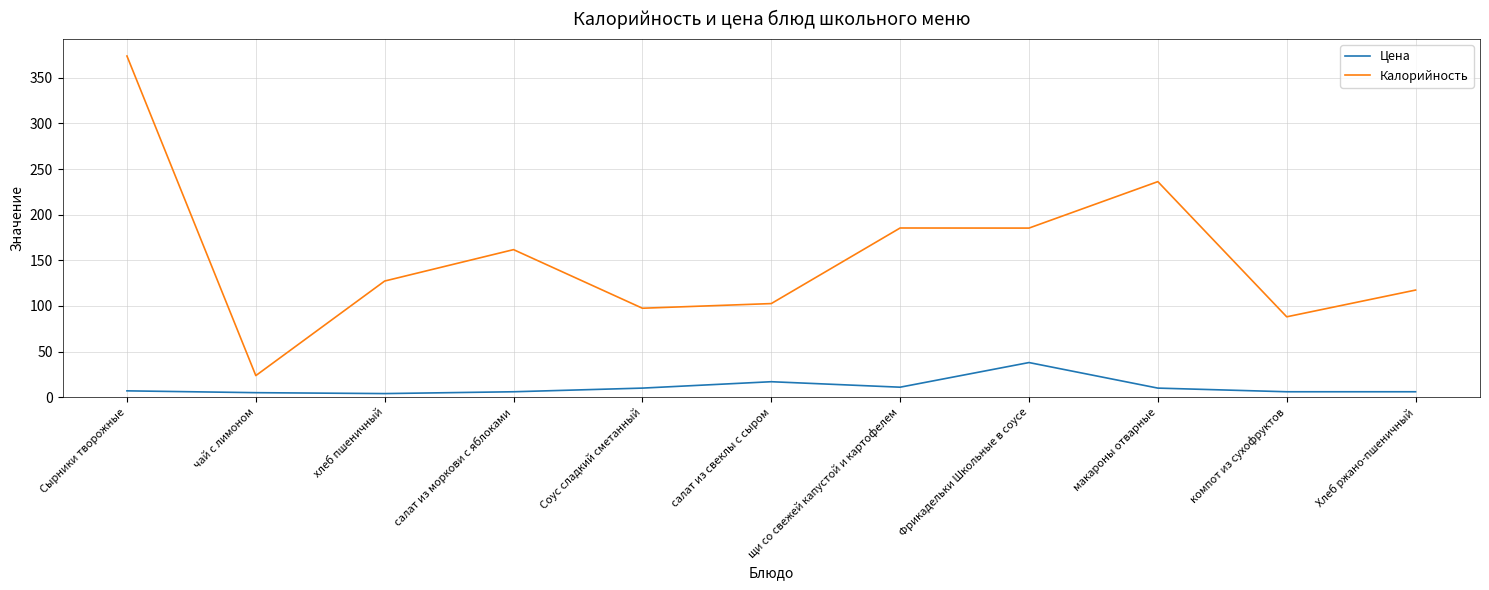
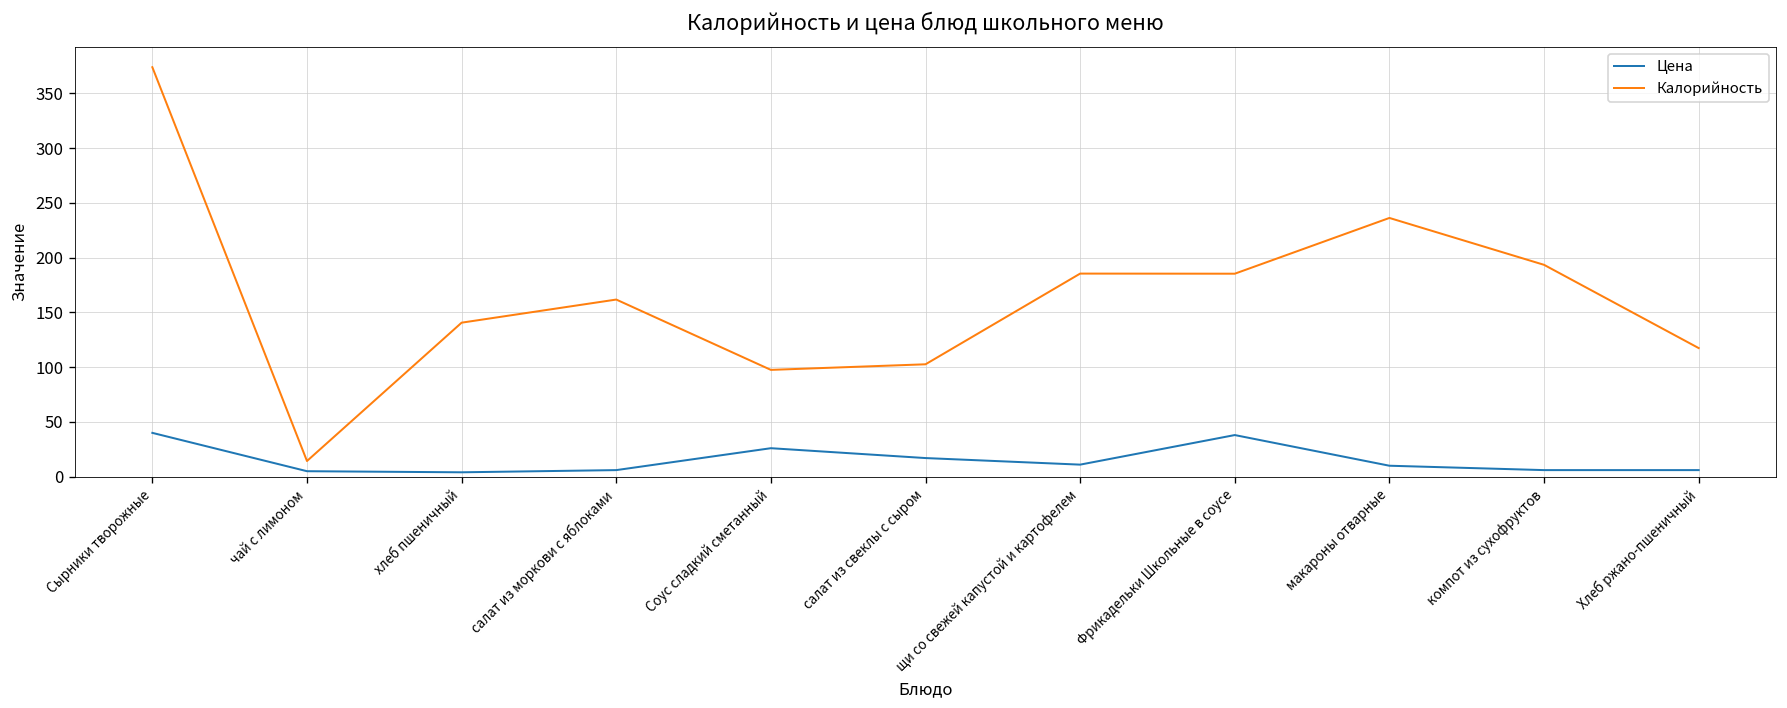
Цена, Сырники творожные: 10 -> 40
Калорийность, чай с лимоном: 20 -> 10
Калорийность, хлеб пшеничный: 130 -> 140
Цена, Соус сладкий сметанный: 10 -> 30
Калорийность, компот из сухофруктов: 90 -> 190
